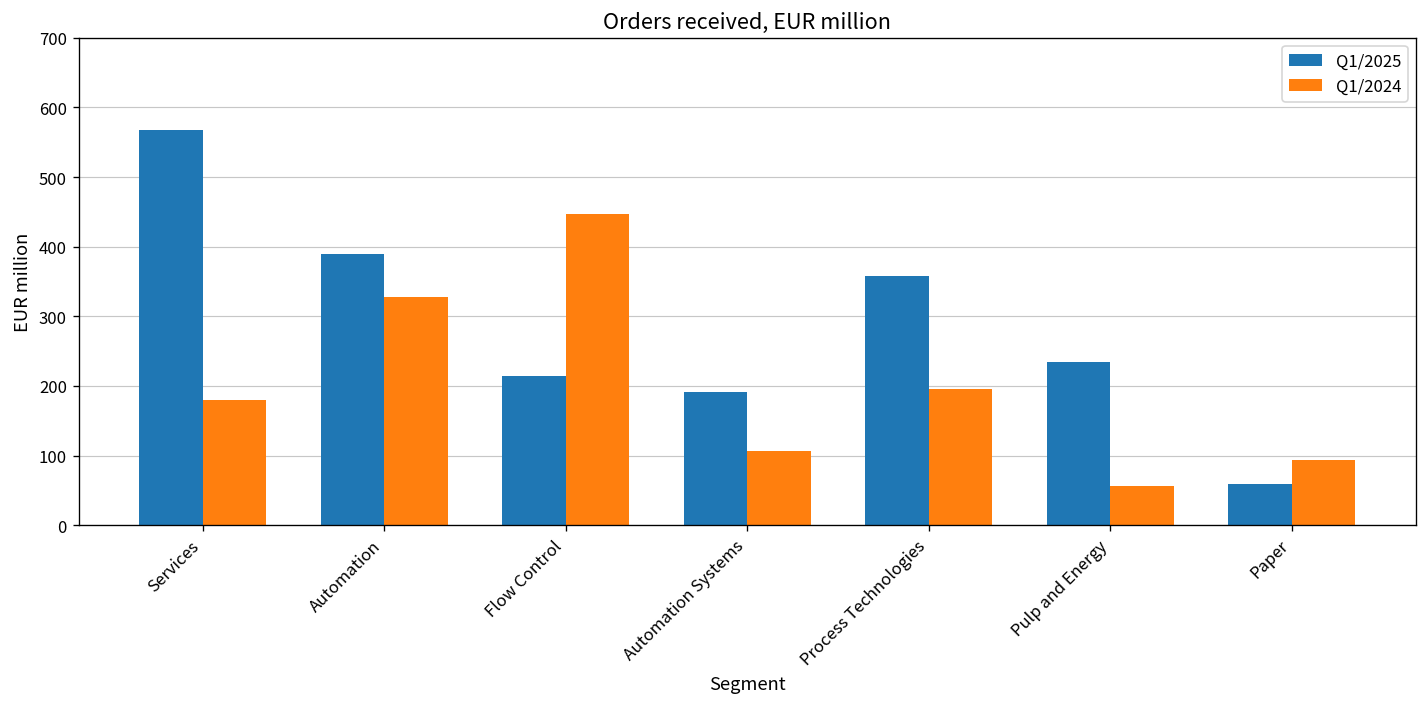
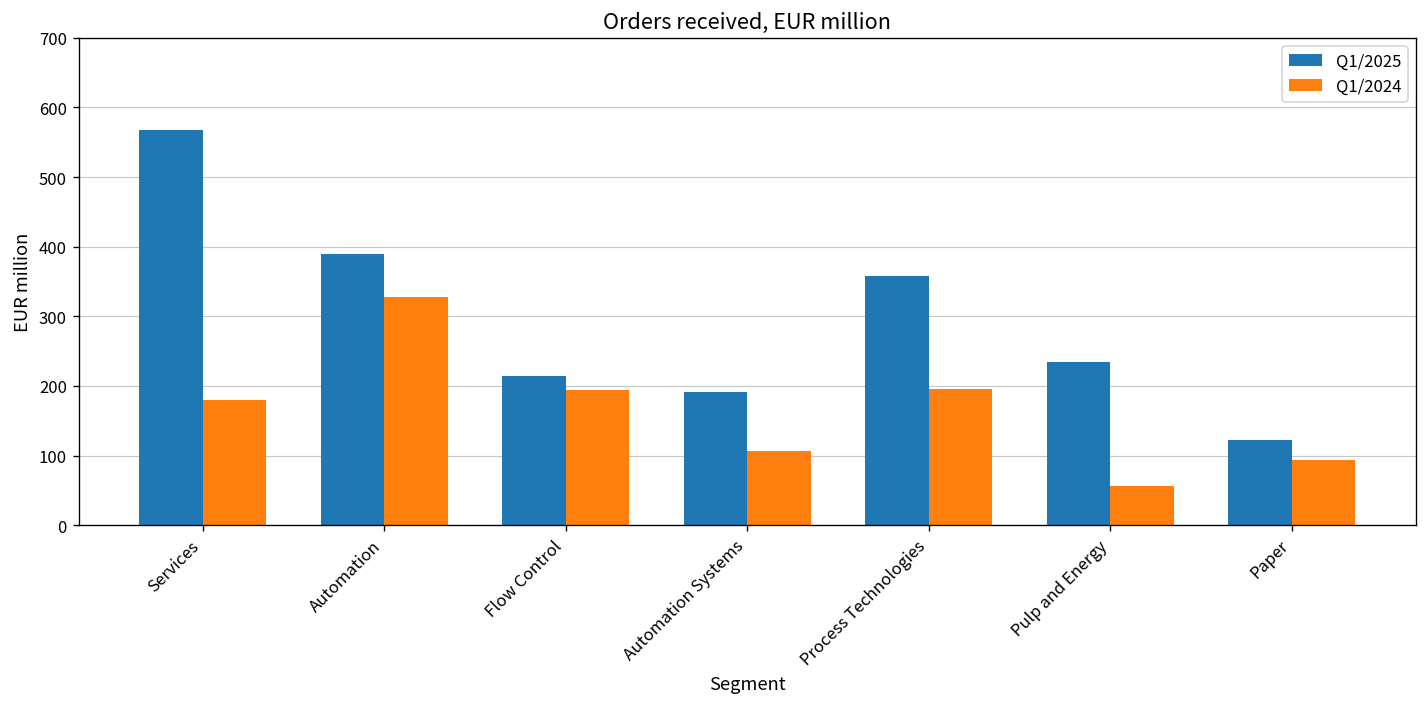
Q1/2024, Flow Control: 450 -> 190
Q1/2025, Paper: 60 -> 120
